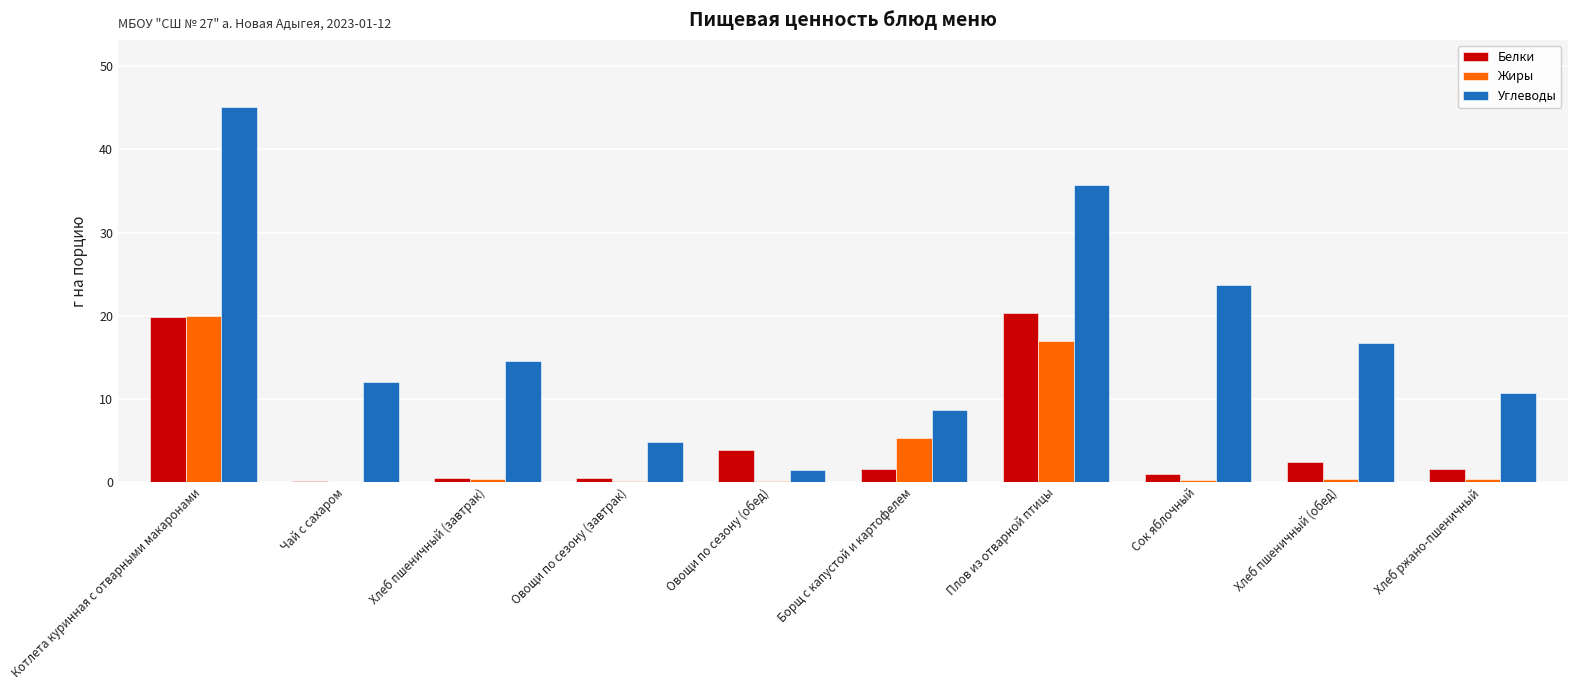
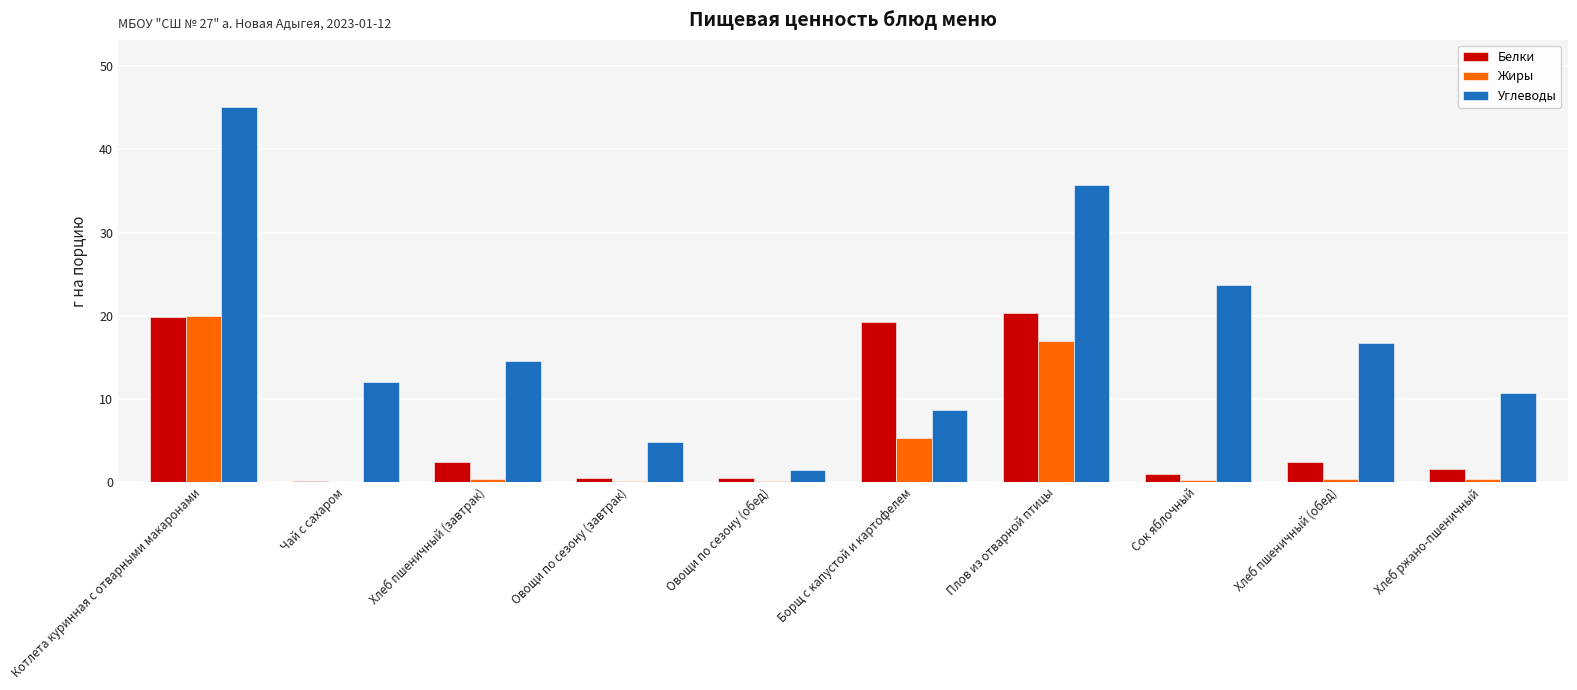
Белки, Хлеб пшеничный (завтрак): 1 -> 2
Белки, Овощи по сезону (обед): 4 -> 0
Белки, Борщ с капустой и картофелем: 2 -> 19
